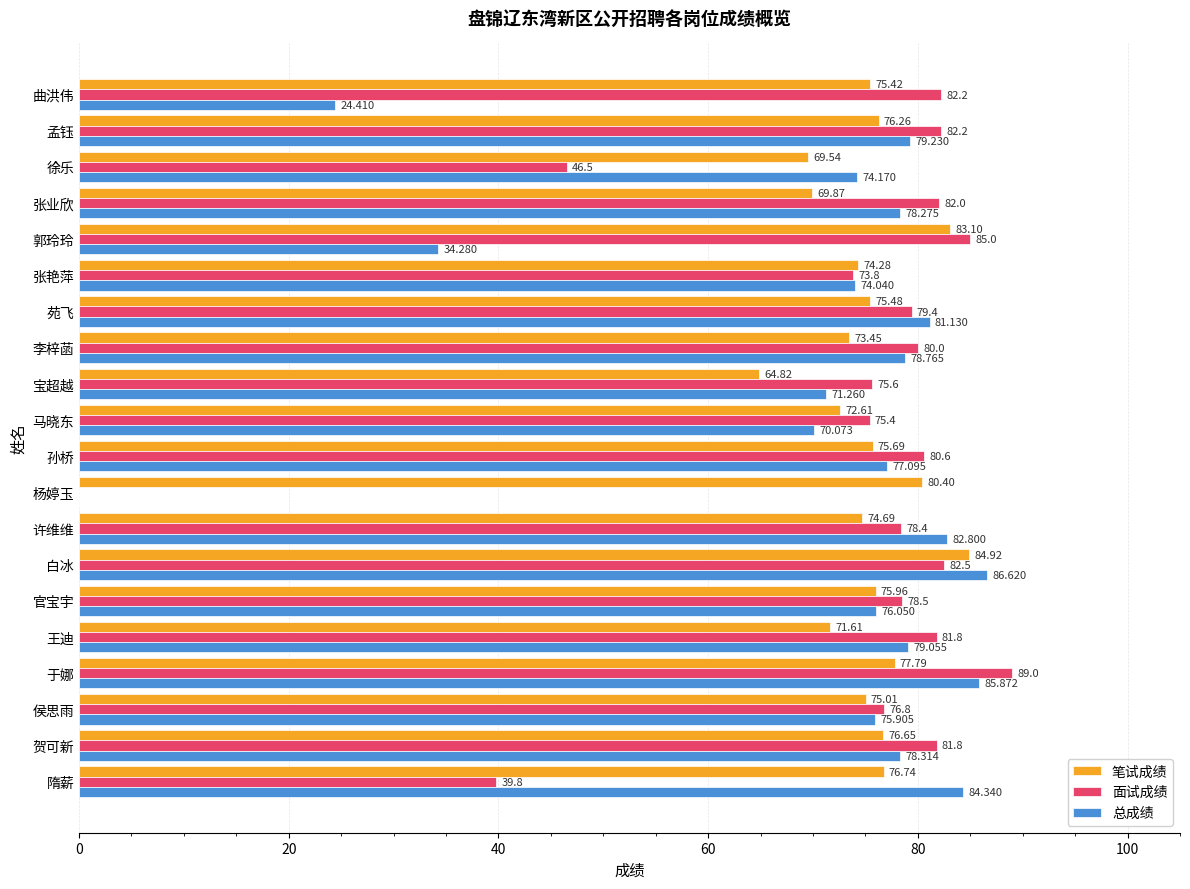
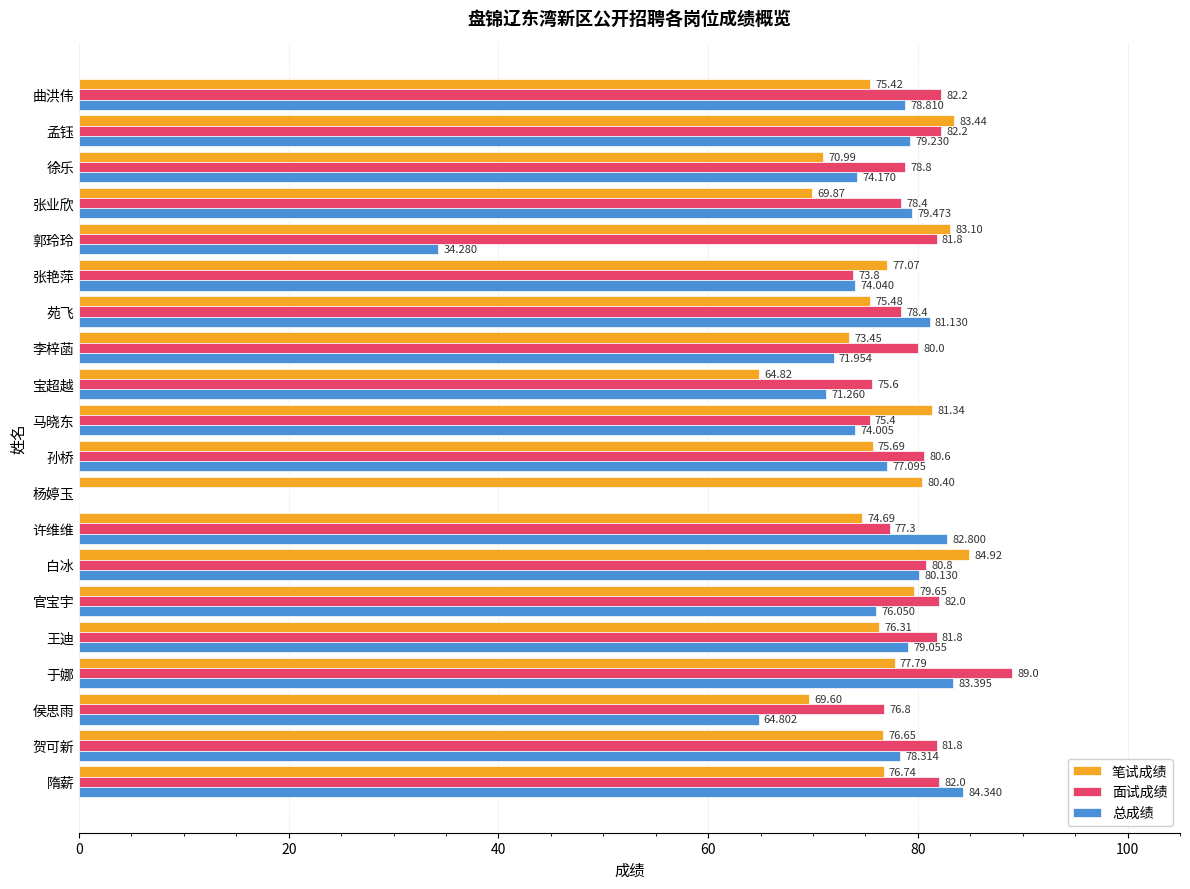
总成绩, 曲洪伟: 24.410 -> 78.810
笔试成绩, 孟钰: 76.26 -> 83.44
笔试成绩, 徐乐: 69.54 -> 70.99
面试成绩, 徐乐: 46.5 -> 78.8
面试成绩, 张业欣: 82.0 -> 78.4
总成绩, 张业欣: 78.275 -> 79.473
面试成绩, 郭玲玲: 85.0 -> 81.8
笔试成绩, 张艳萍: 74.28 -> 77.07
面试成绩, 苑飞: 79.4 -> 78.4
总成绩, 李梓菡: 78.765 -> 71.954
笔试成绩, 马晓东: 72.61 -> 81.34
总成绩, 马晓东: 70.073 -> 74.005
面试成绩, 许维维: 78.4 -> 77.3
面试成绩, 白冰: 82.5 -> 80.8
总成绩, 白冰: 86.620 -> 80.130
笔试成绩, 官宝宇: 75.96 -> 79.65
面试成绩, 官宝宇: 78.5 -> 82.0
笔试成绩, 王迪: 71.61 -> 76.31
总成绩, 于娜: 85.872 -> 83.395
笔试成绩, 侯思雨: 75.01 -> 69.60
总成绩, 侯思雨: 75.905 -> 64.802
面试成绩, 隋薪: 39.8 -> 82.0
